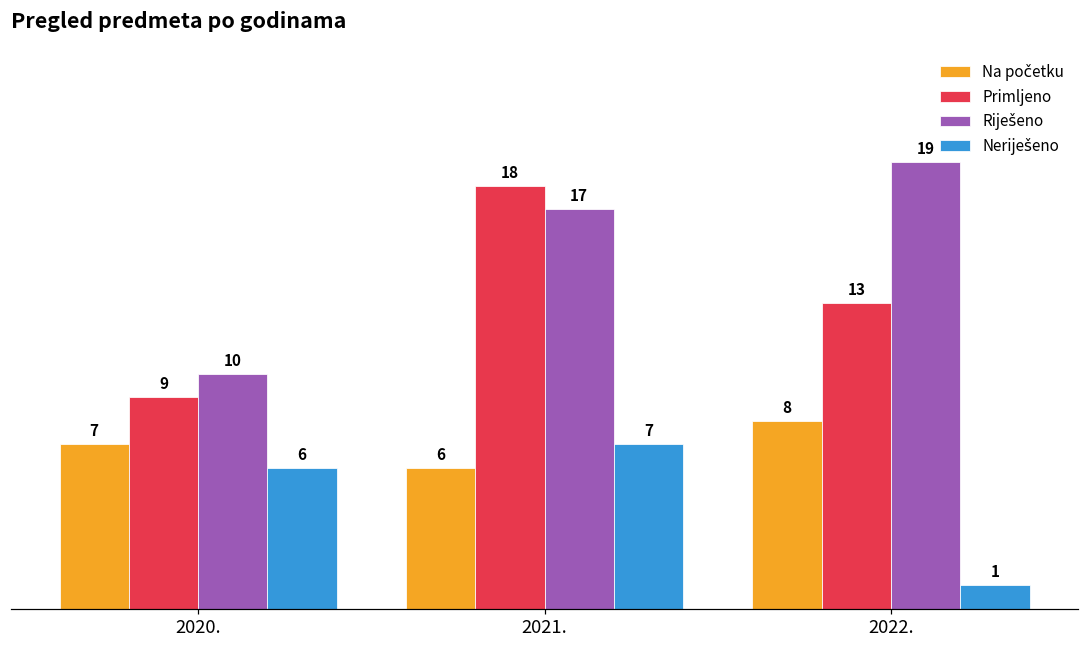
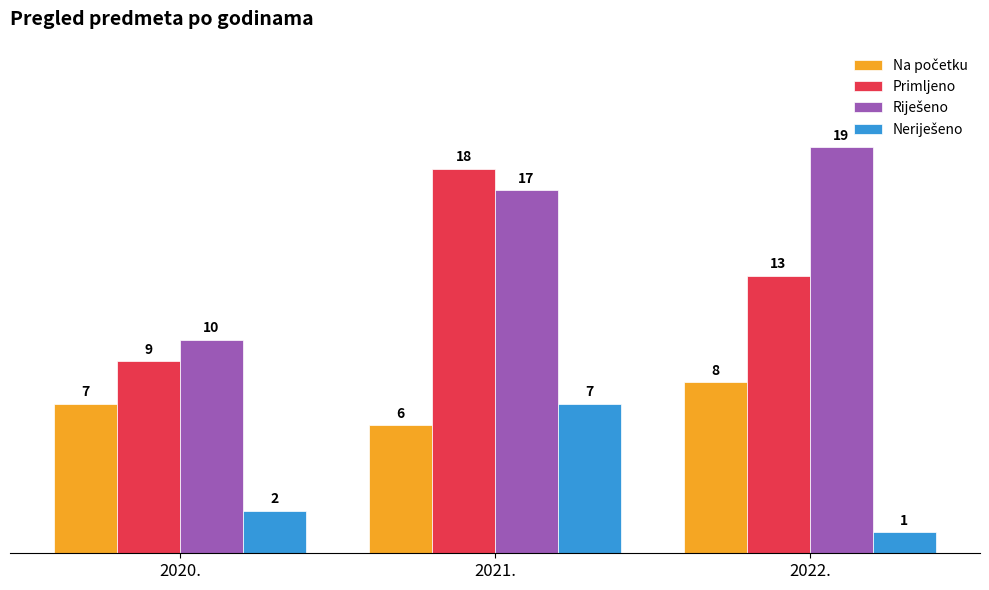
Neriješeno, 2020.: 6 -> 2
